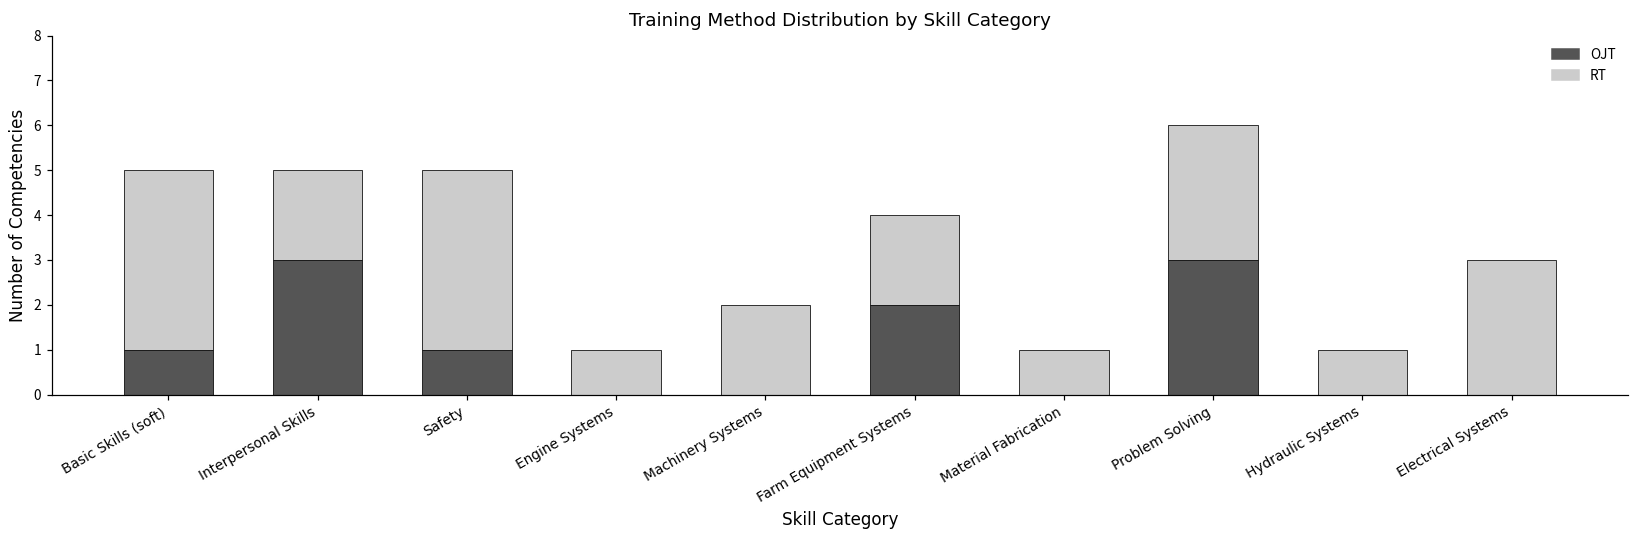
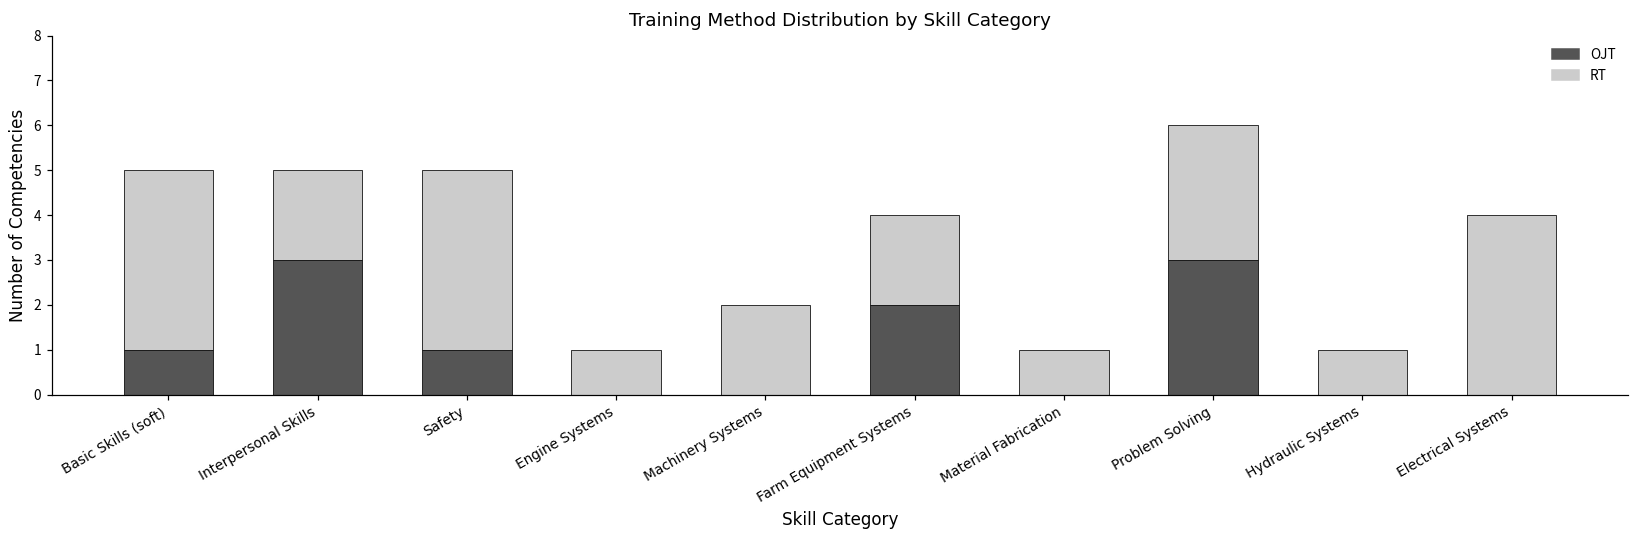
RT, Electrical Systems: 3 -> 4
